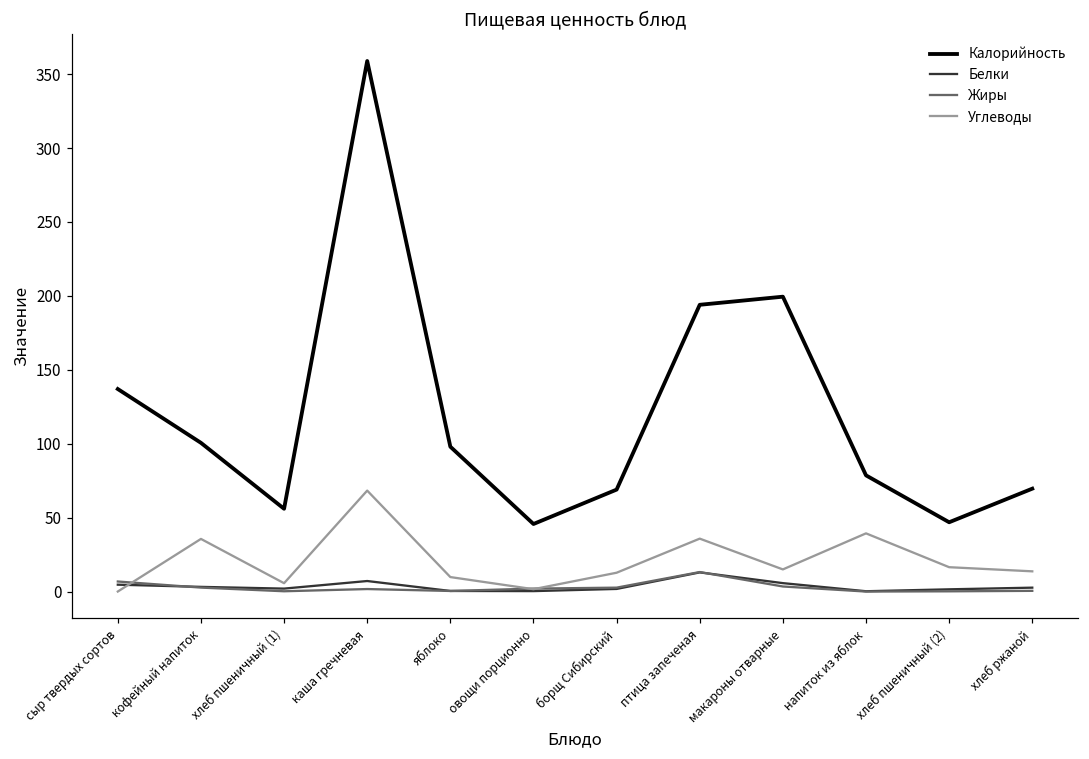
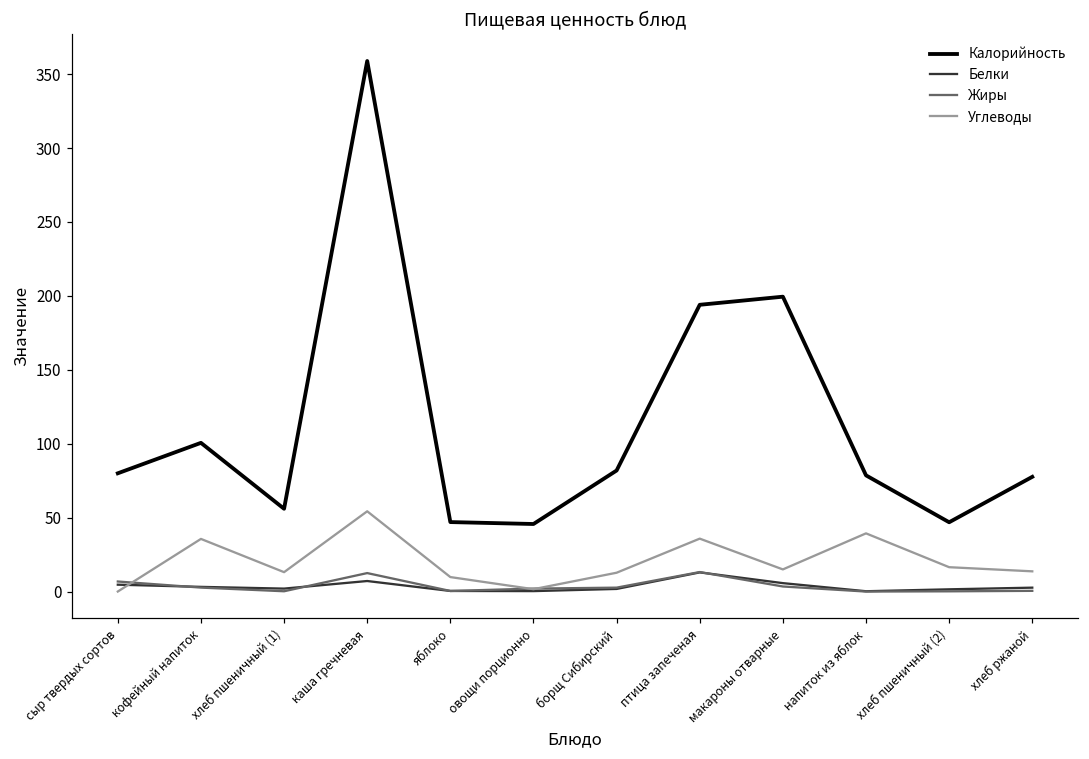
Калорийность, сыр твердых сортов: 137 -> 80
Углеводы, хлеб пшеничный (1): 6 -> 13
Жиры, каша гречневая: 2 -> 13
Углеводы, каша гречневая: 68 -> 54
Калорийность, яблоко: 98 -> 47
Калорийность, борщ Сибирский: 69 -> 82
Калорийность, хлеб ржаной: 70 -> 78
